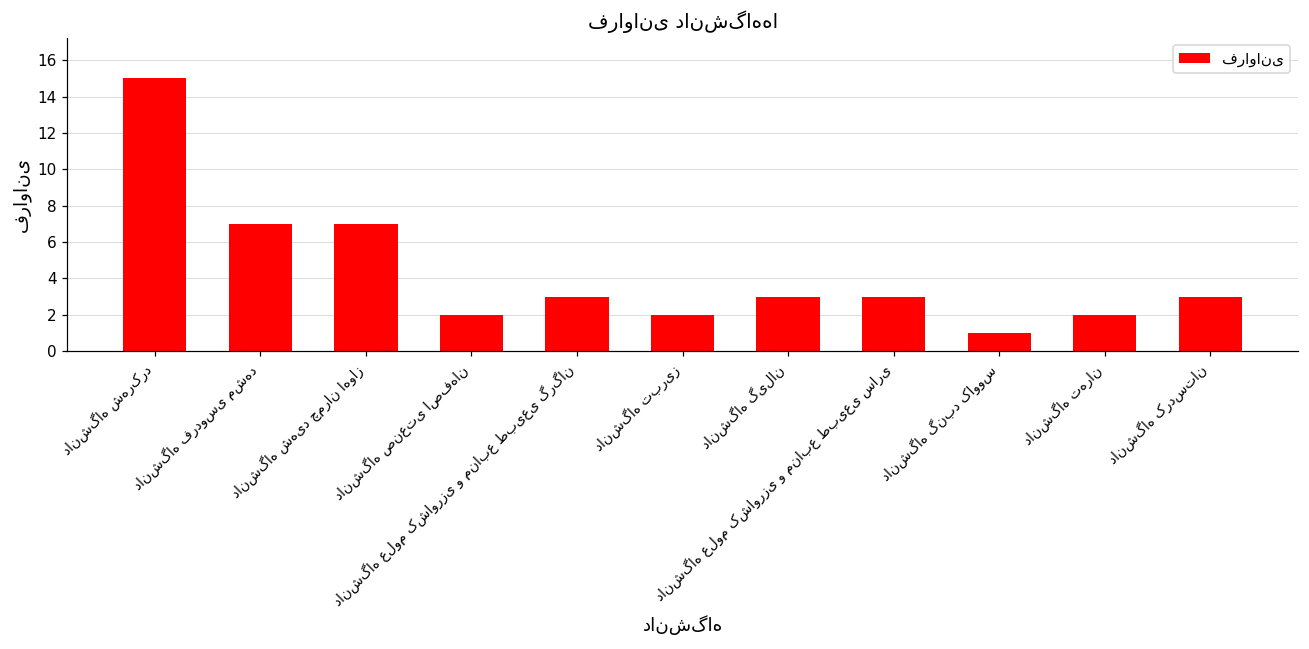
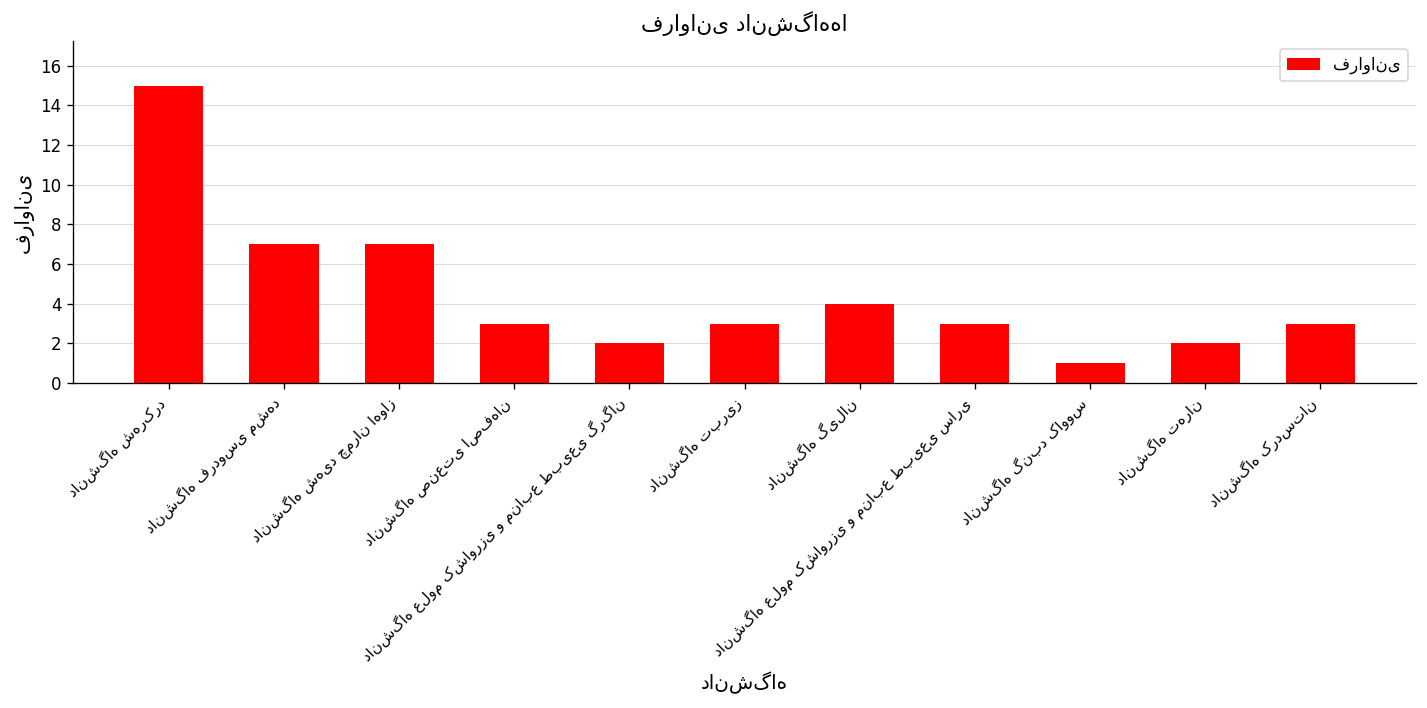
دانشگاه صنعتی اصفهان: 2 -> 3
دانشگاه علوم کشاورزی و منابع طبیعی گرگان: 3 -> 2
دانشگاه تبریز: 2 -> 3
دانشگاه گیلان: 3 -> 4
